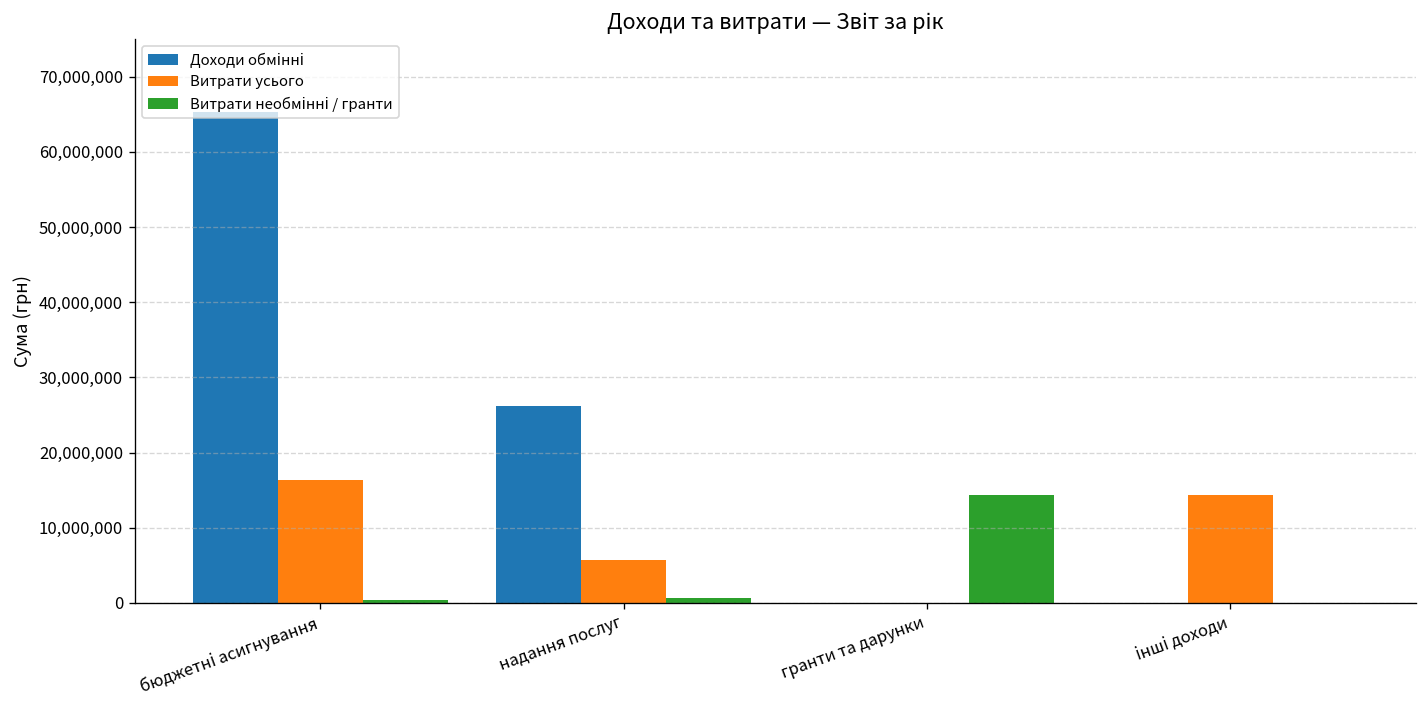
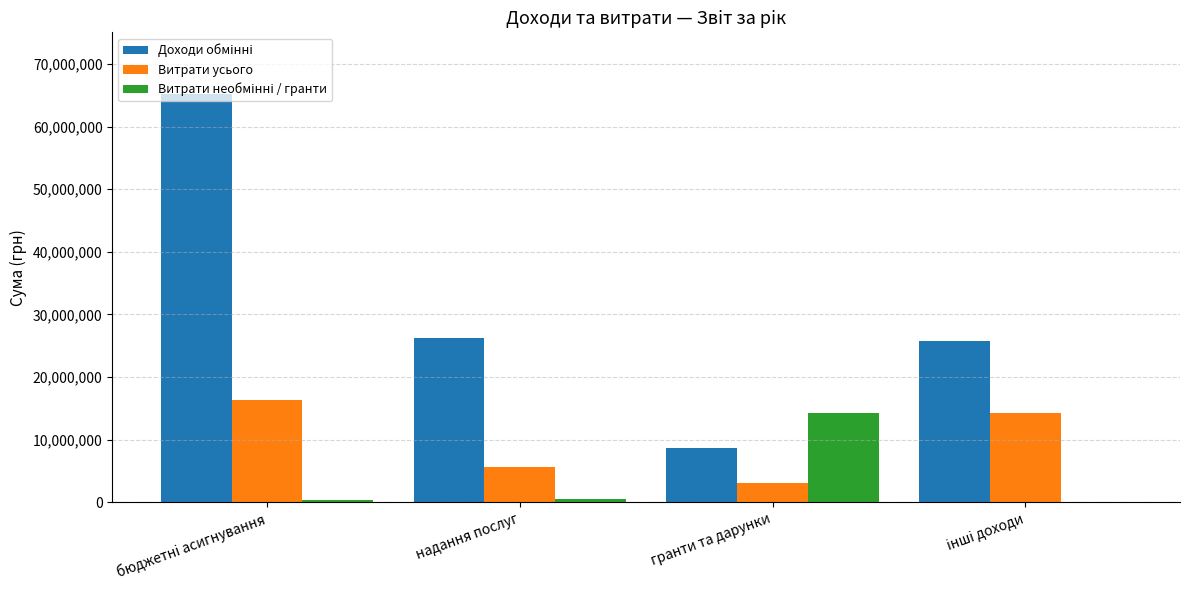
Доходи обмінні, гранти та дарунки: 0 -> 9,000,000
Витрати усього, гранти та дарунки: 0 -> 3,000,000
Доходи обмінні, інші доходи: 0 -> 26,000,000
